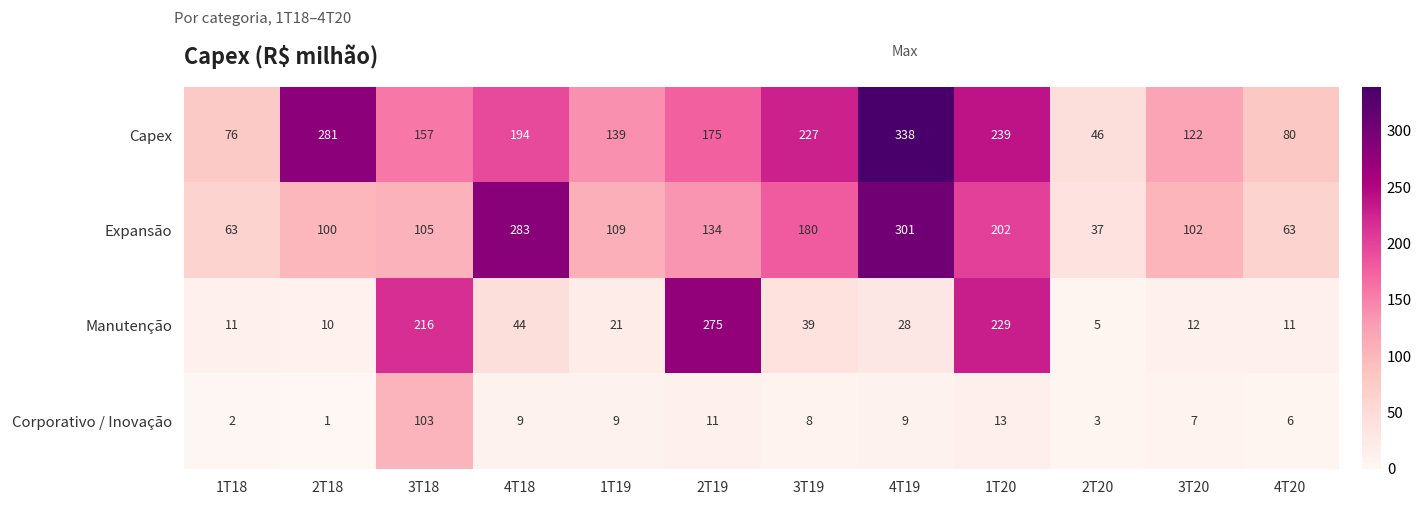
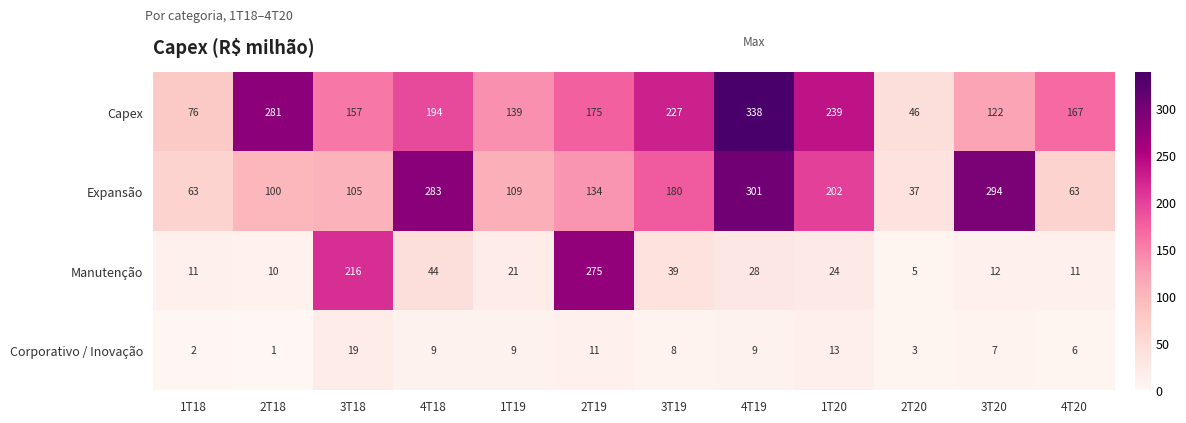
Capex, 4T20: 80 -> 167
Expansão, 3T20: 102 -> 294
Manutenção, 1T20: 229 -> 24
Corporativo / Inovação, 3T18: 103 -> 19
